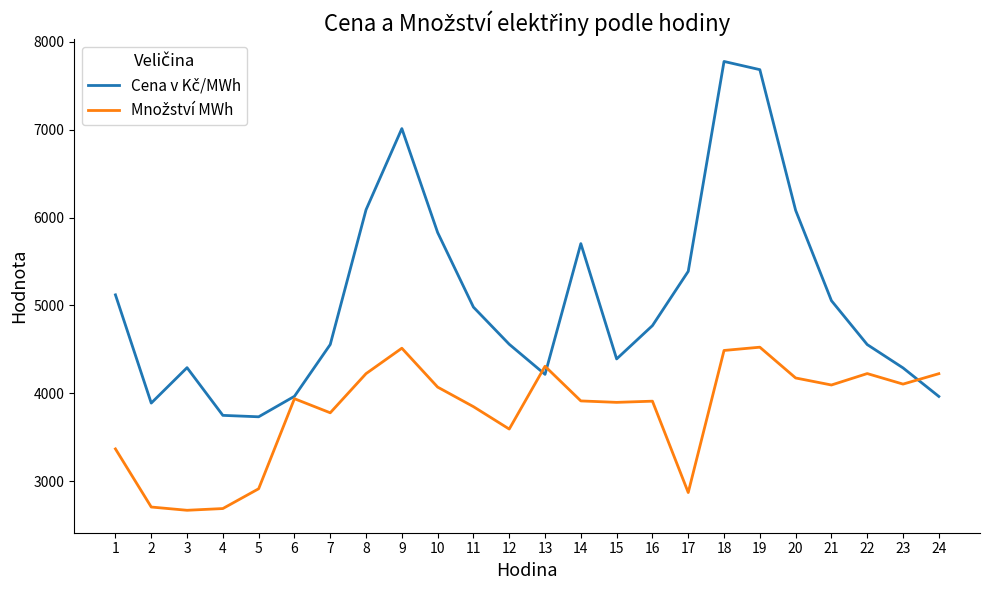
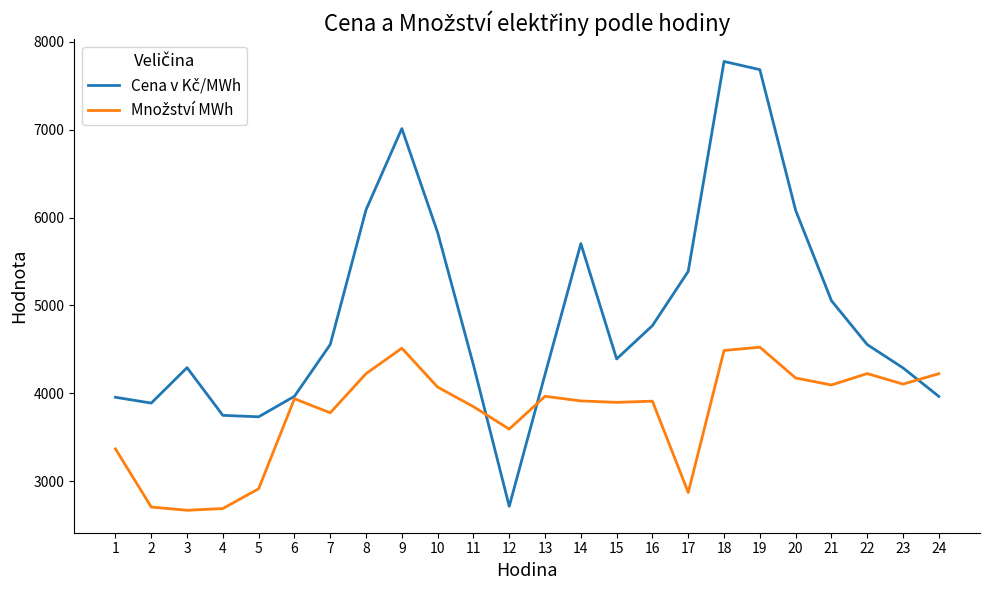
Cena v Kč/MWh, 1: 5100 -> 4000
Cena v Kč/MWh, 11: 5000 -> 4300
Cena v Kč/MWh, 12: 4600 -> 2700
Množství MWh, 13: 4300 -> 4000
